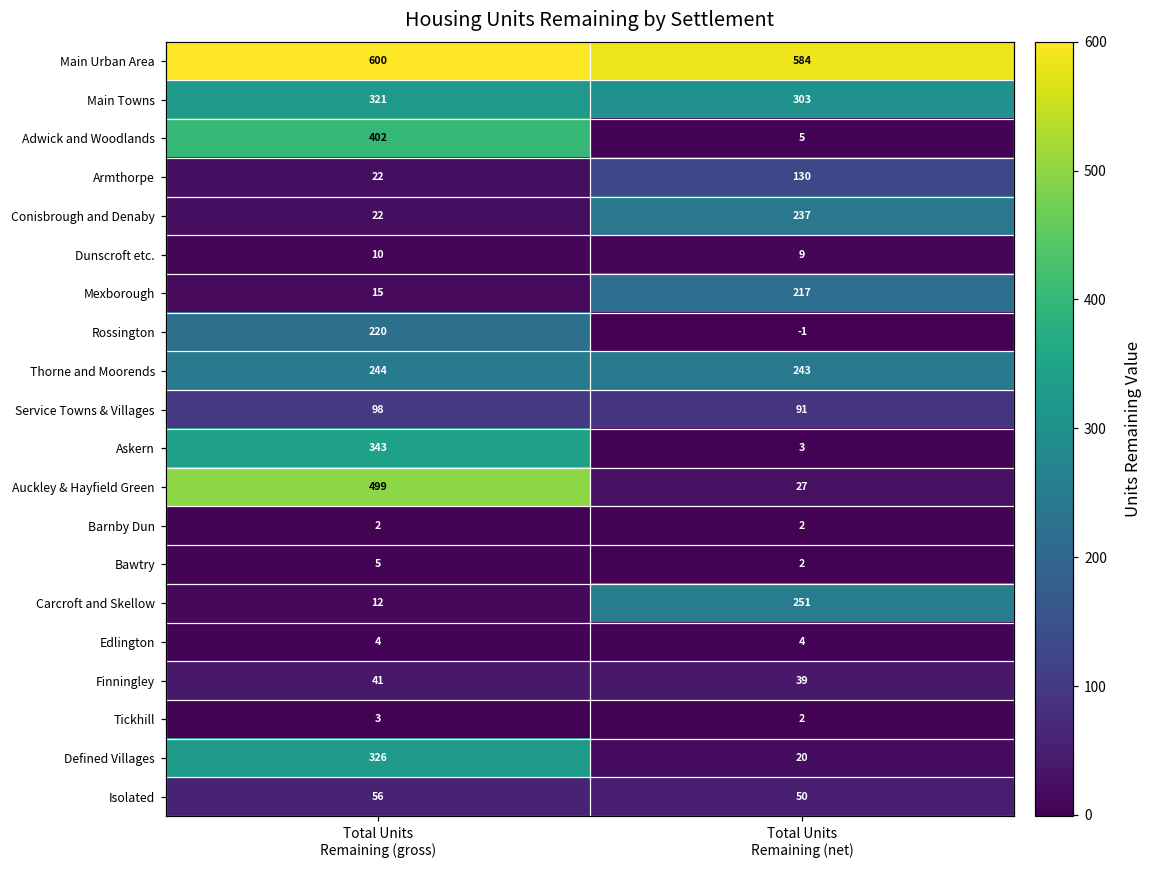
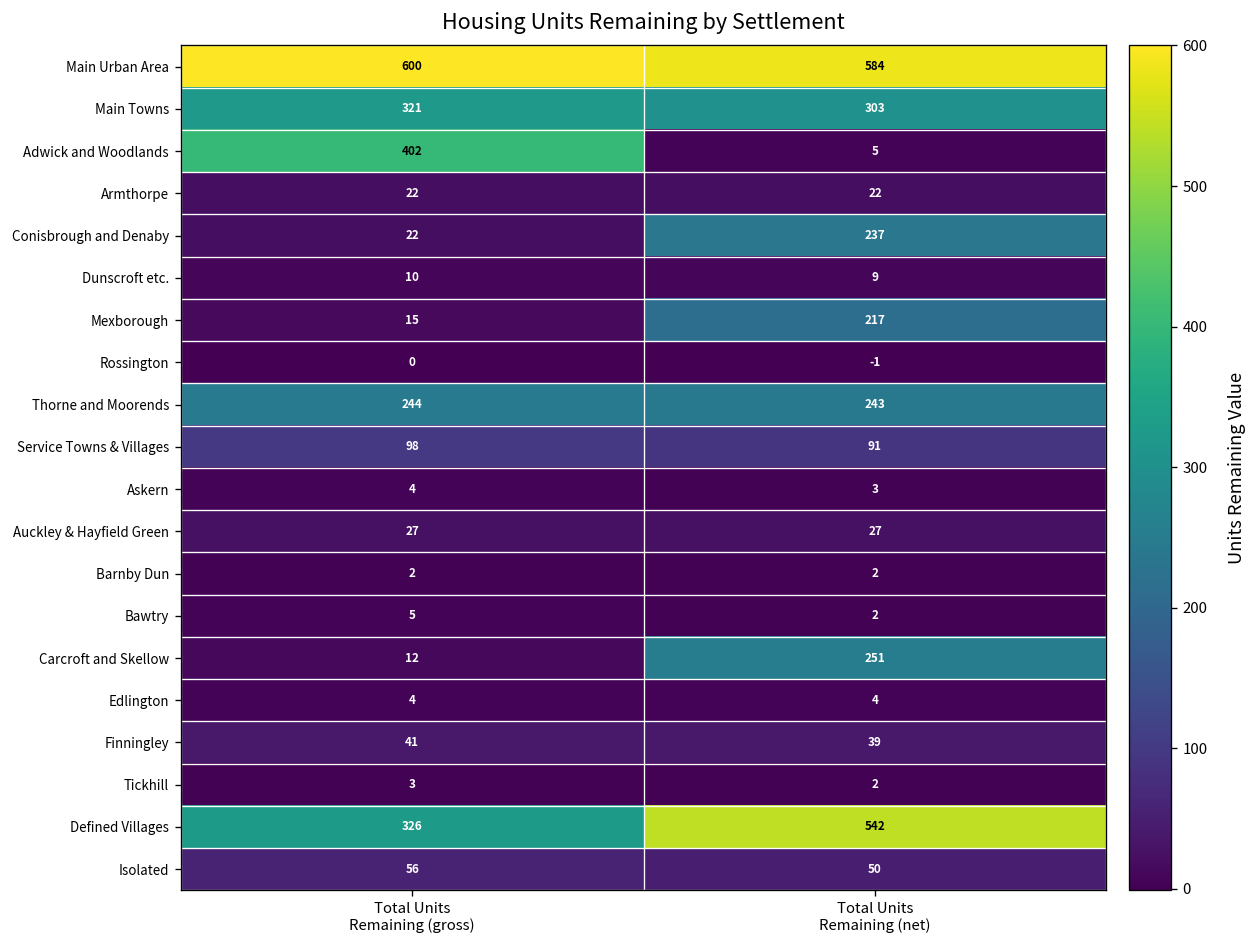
Armthorpe, Total Units Remaining (net): 130 -> 22
Rossington, Total Units Remaining (gross): 220 -> 0
Askern, Total Units Remaining (gross): 343 -> 4
Auckley & Hayfield Green, Total Units Remaining (gross): 499 -> 27
Defined Villages, Total Units Remaining (net): 20 -> 542
